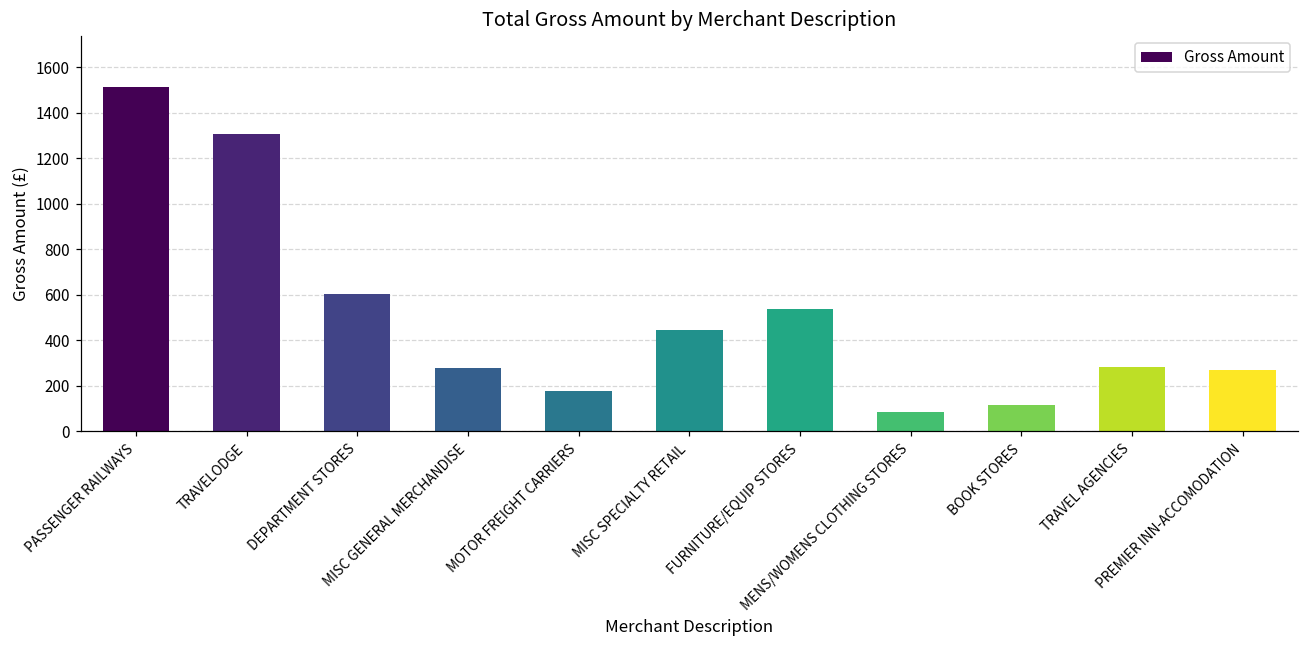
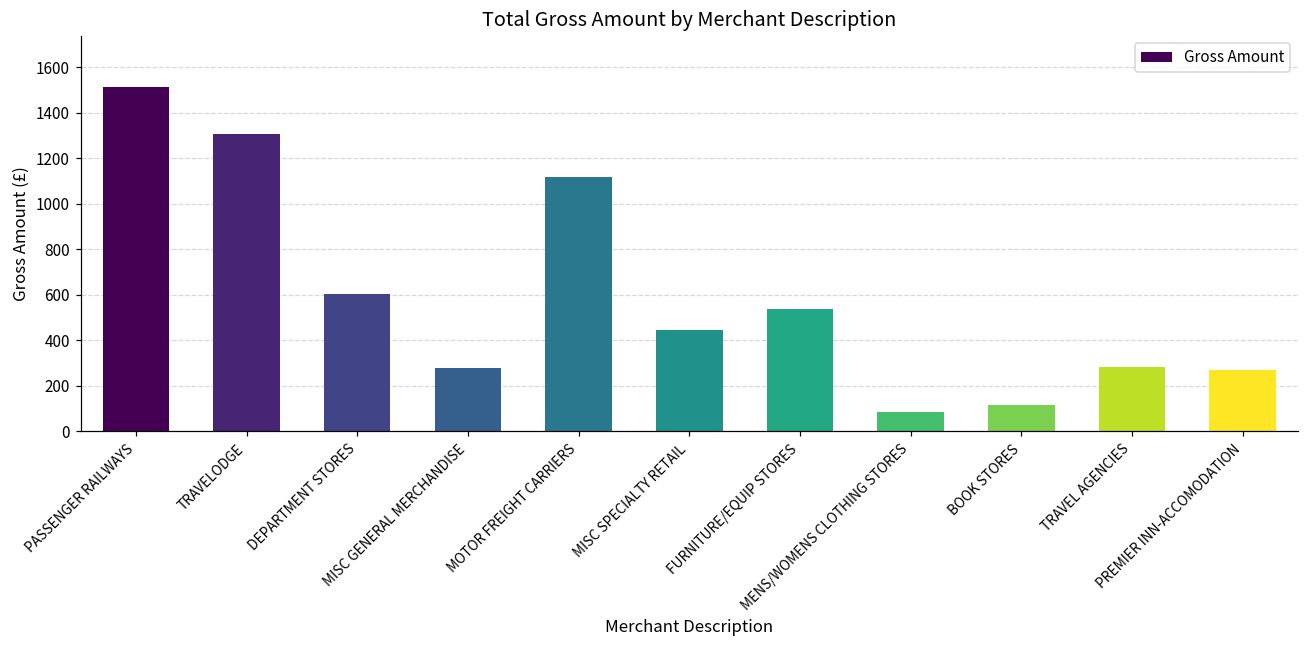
MOTOR FREIGHT CARRIERS: 180 -> 1120
